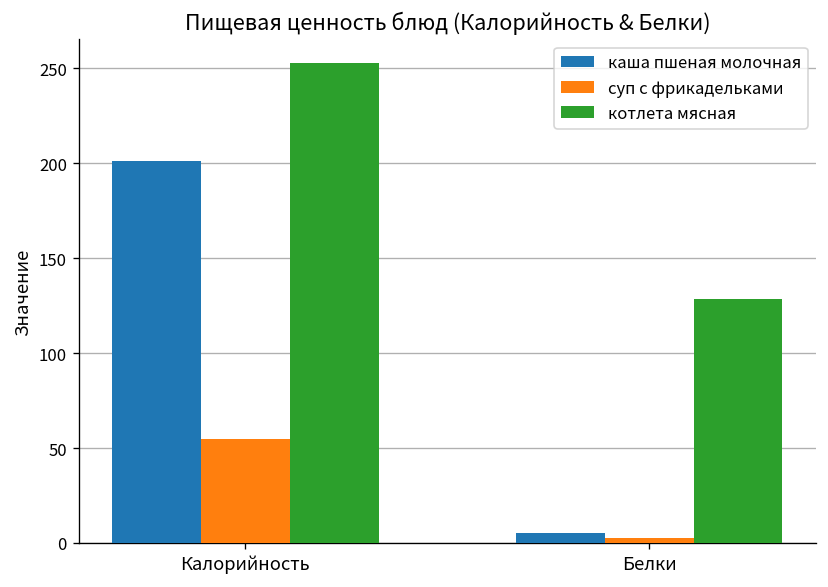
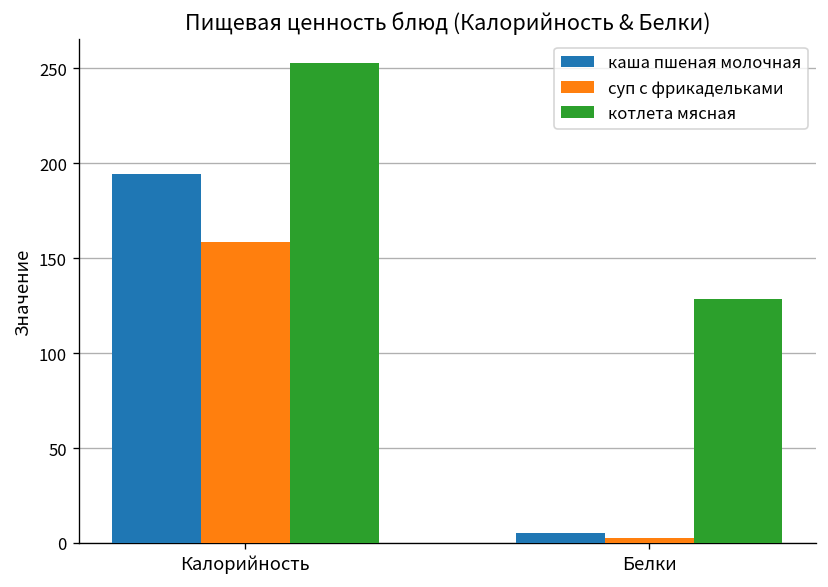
каша пшеная молочная, Калорийность: 201 -> 194
суп с фрикадельками, Калорийность: 55 -> 159
